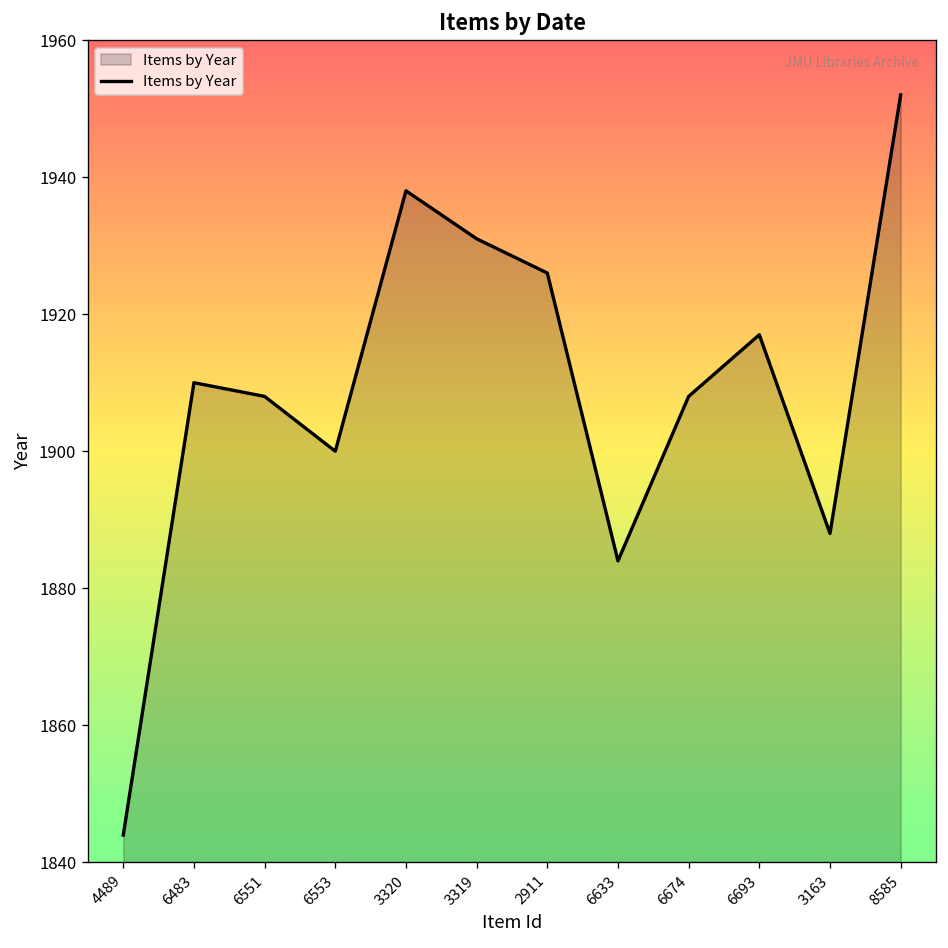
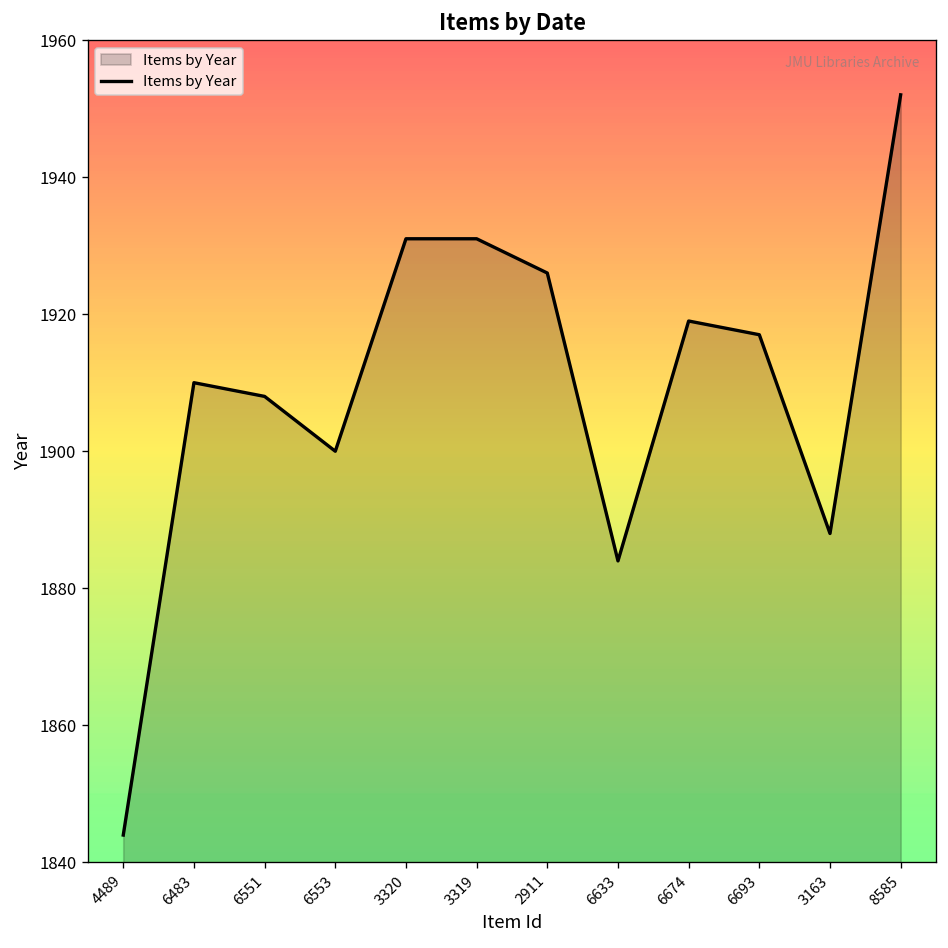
3320: 1938 -> 1931
6674: 1908 -> 1919
